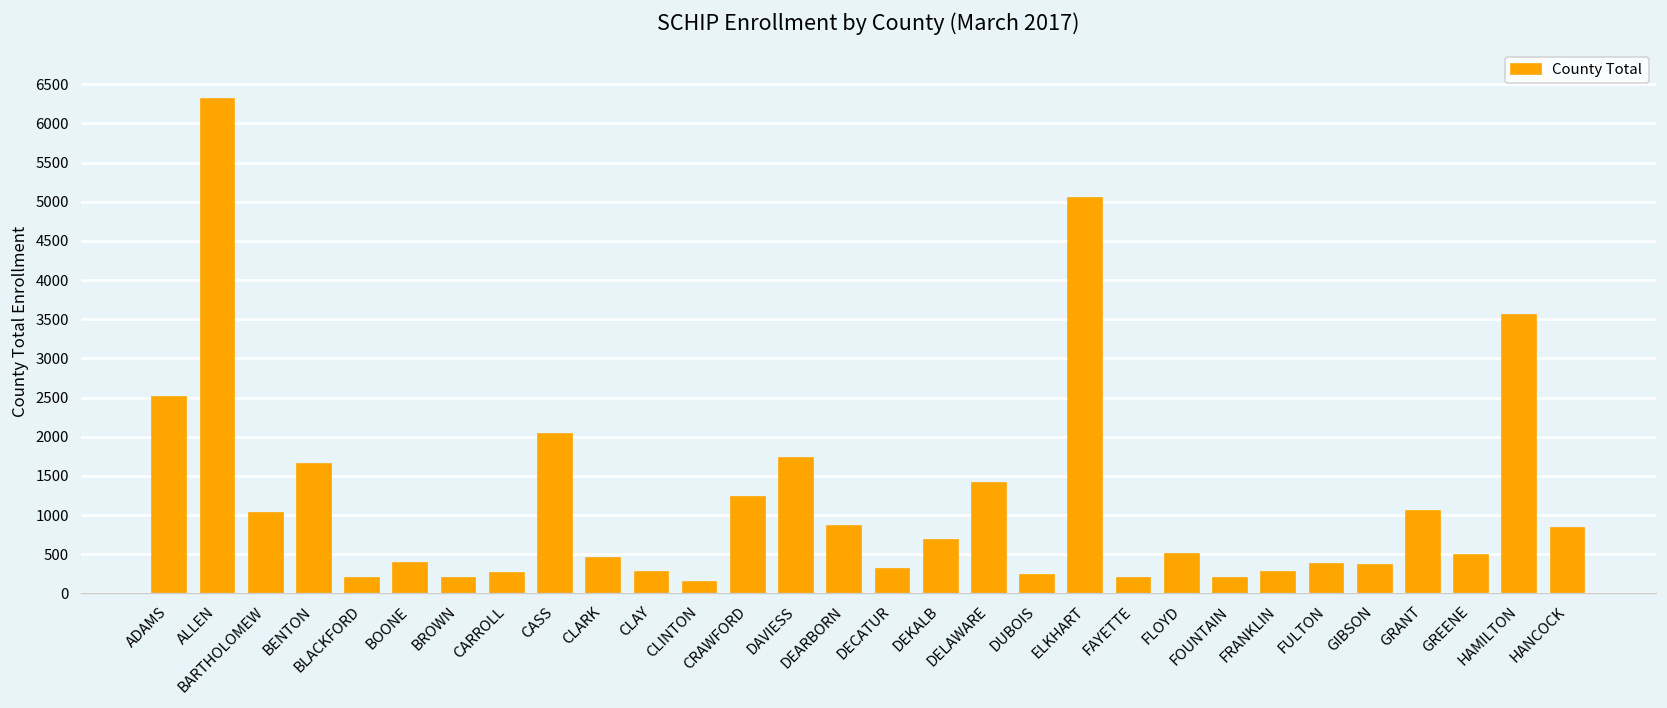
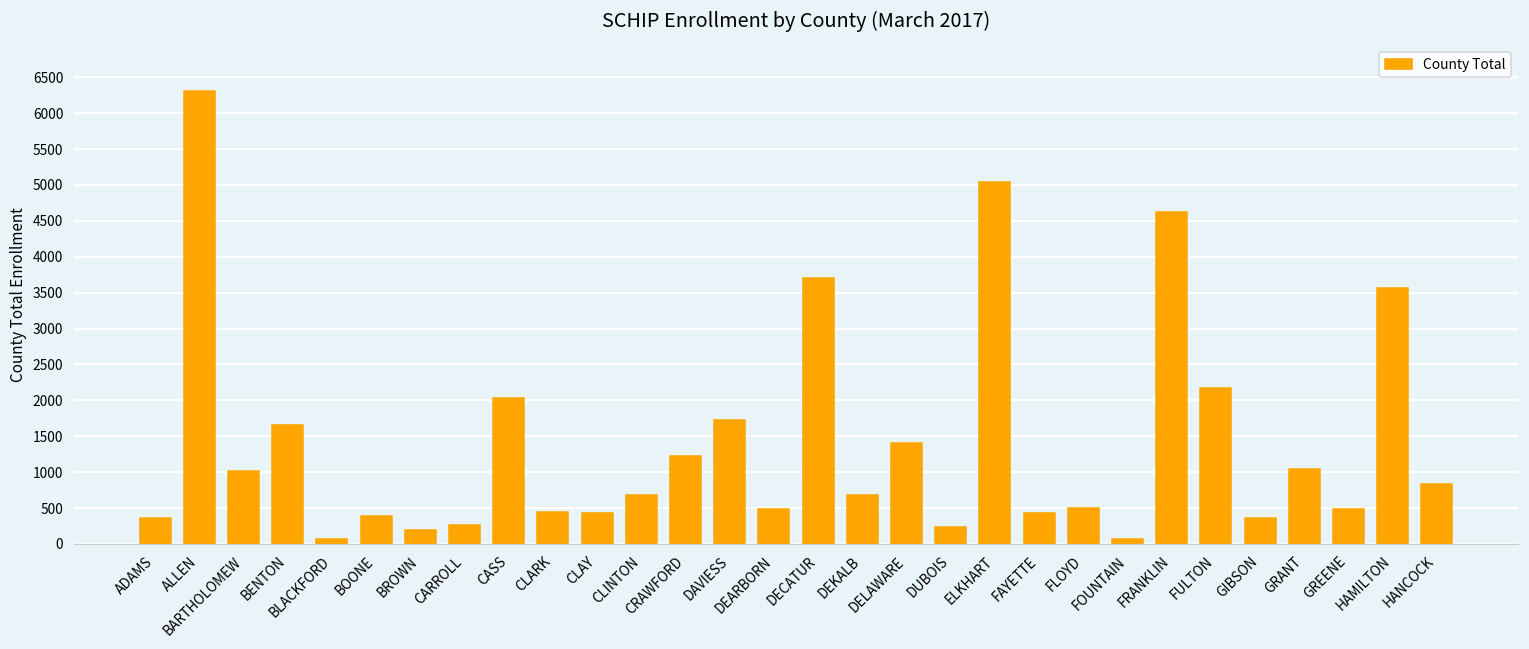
ADAMS: 2500 -> 400
BLACKFORD: 200 -> 100
CLAY: 300 -> 400
CLINTON: 100 -> 700
DEARBORN: 900 -> 500
DECATUR: 300 -> 3700
FAYETTE: 200 -> 400
FOUNTAIN: 200 -> 100
FRANKLIN: 300 -> 4600
FULTON: 400 -> 2200
